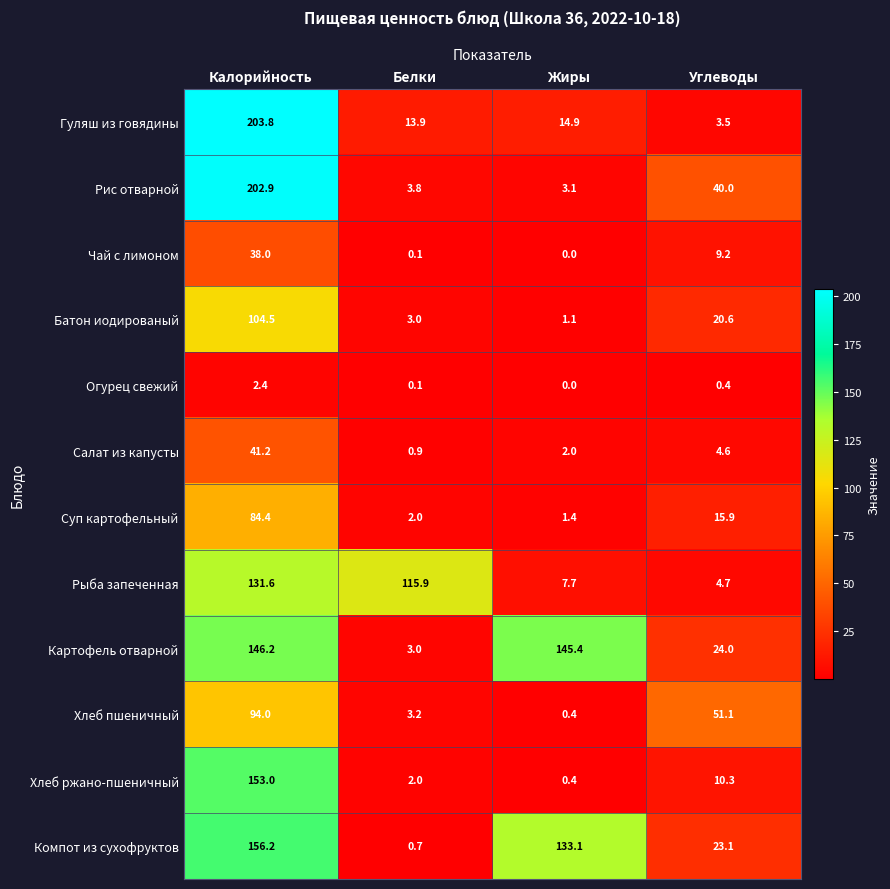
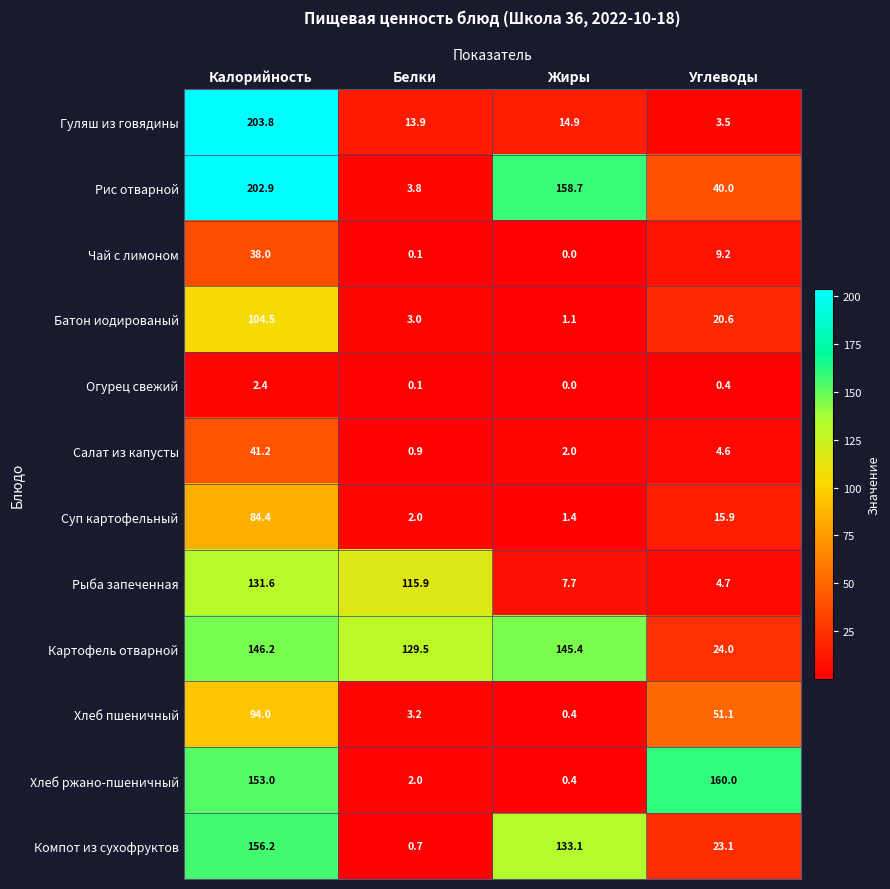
Рис отварной, Жиры: 3.1 -> 158.7
Картофель отварной, Белки: 3.0 -> 129.5
Хлеб ржано-пшеничный, Углеводы: 10.3 -> 160.0
